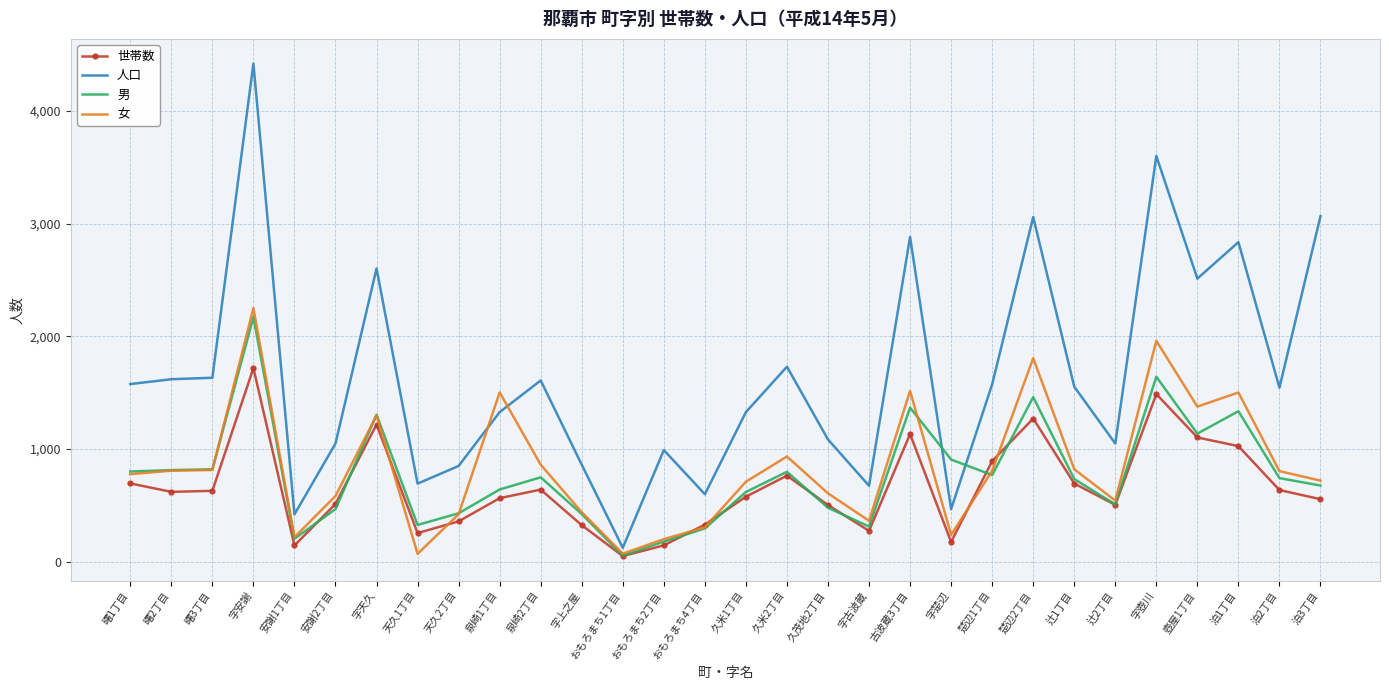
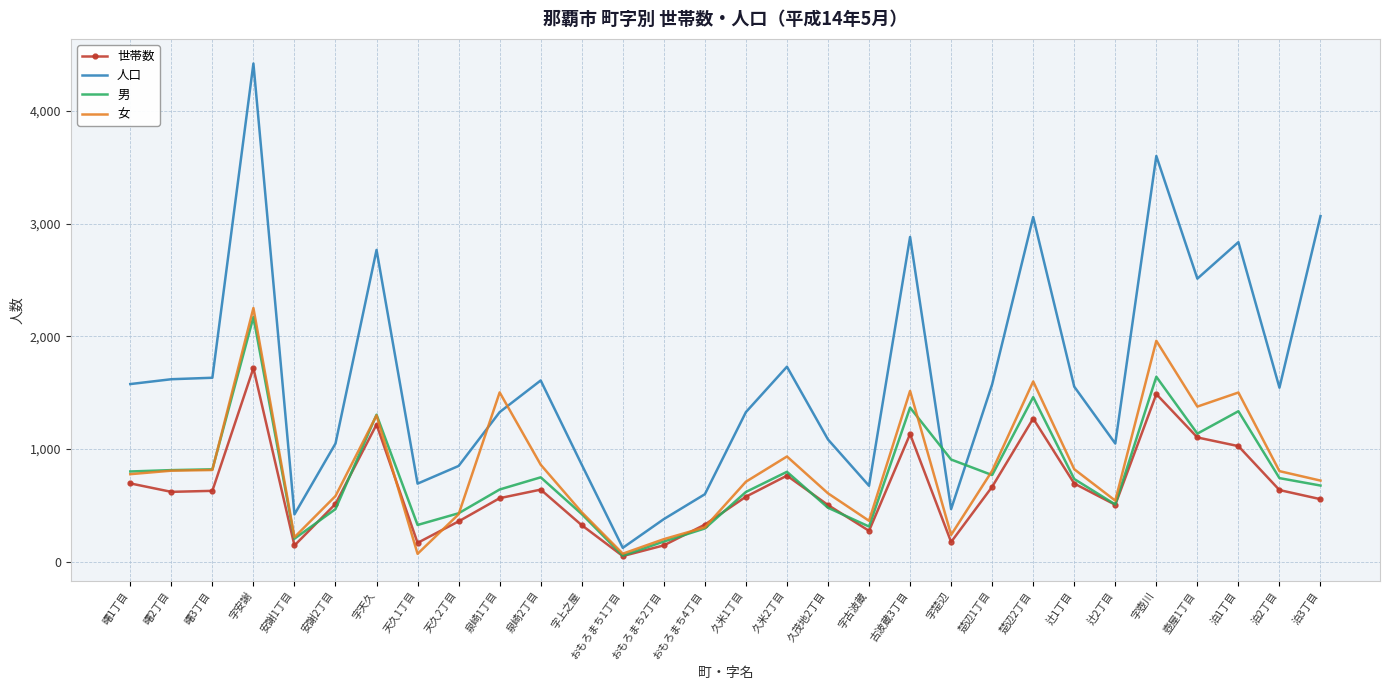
人口, 字天久: 2,600 -> 2,770
世帯数, 天久1丁目: 250 -> 170
人口, おもろまち2丁目: 990 -> 380
世帯数, 楚辺1丁目: 890 -> 660
女, 楚辺2丁目: 1,810 -> 1,600
